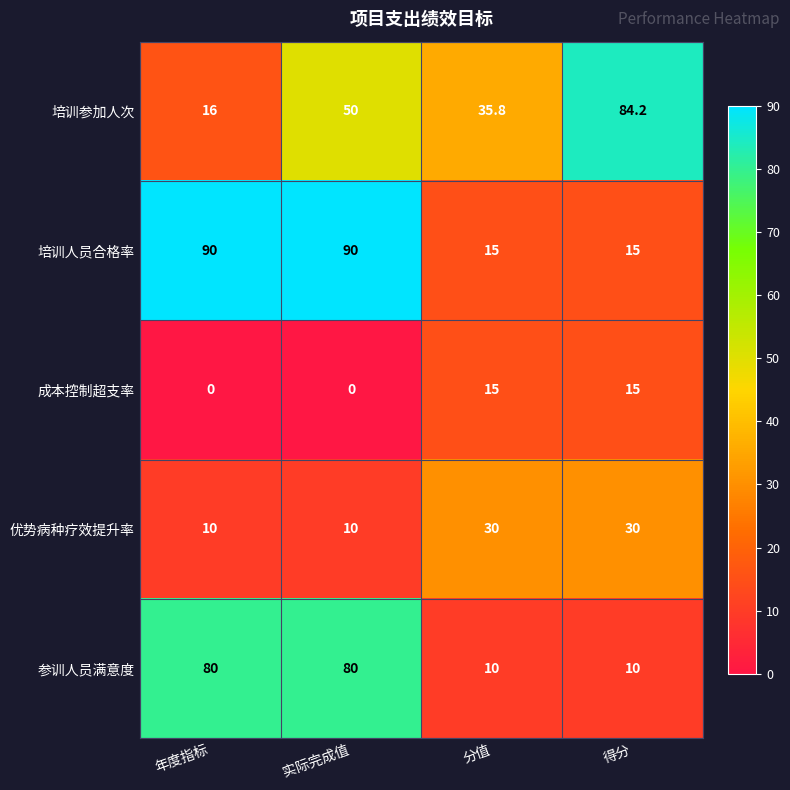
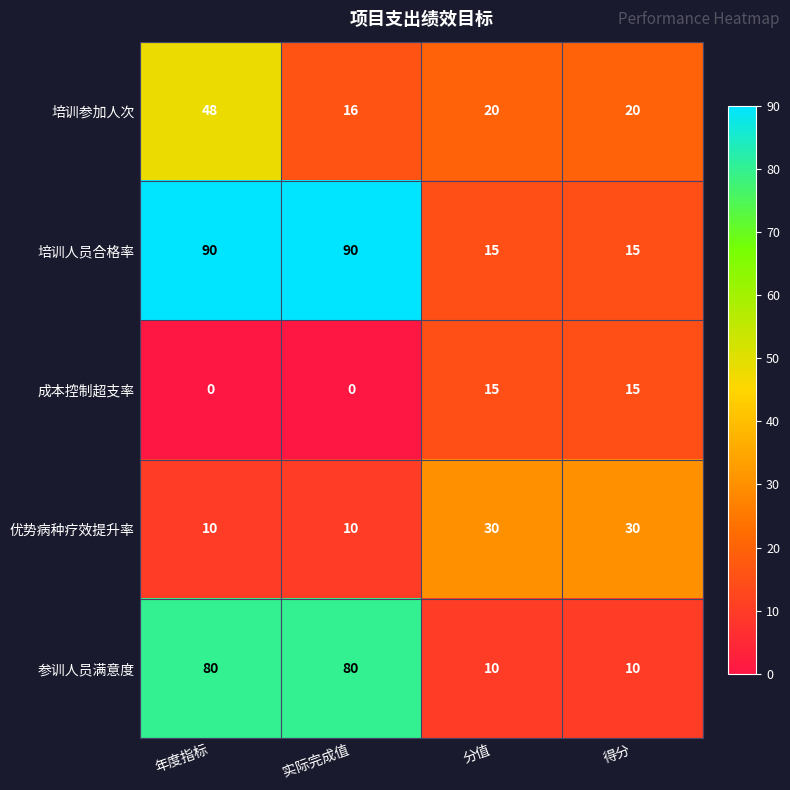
培训参加人次, 年度指标: 16 -> 48
培训参加人次, 实际完成值: 50 -> 16
培训参加人次, 分值: 35.8 -> 20
培训参加人次, 得分: 84.2 -> 20
